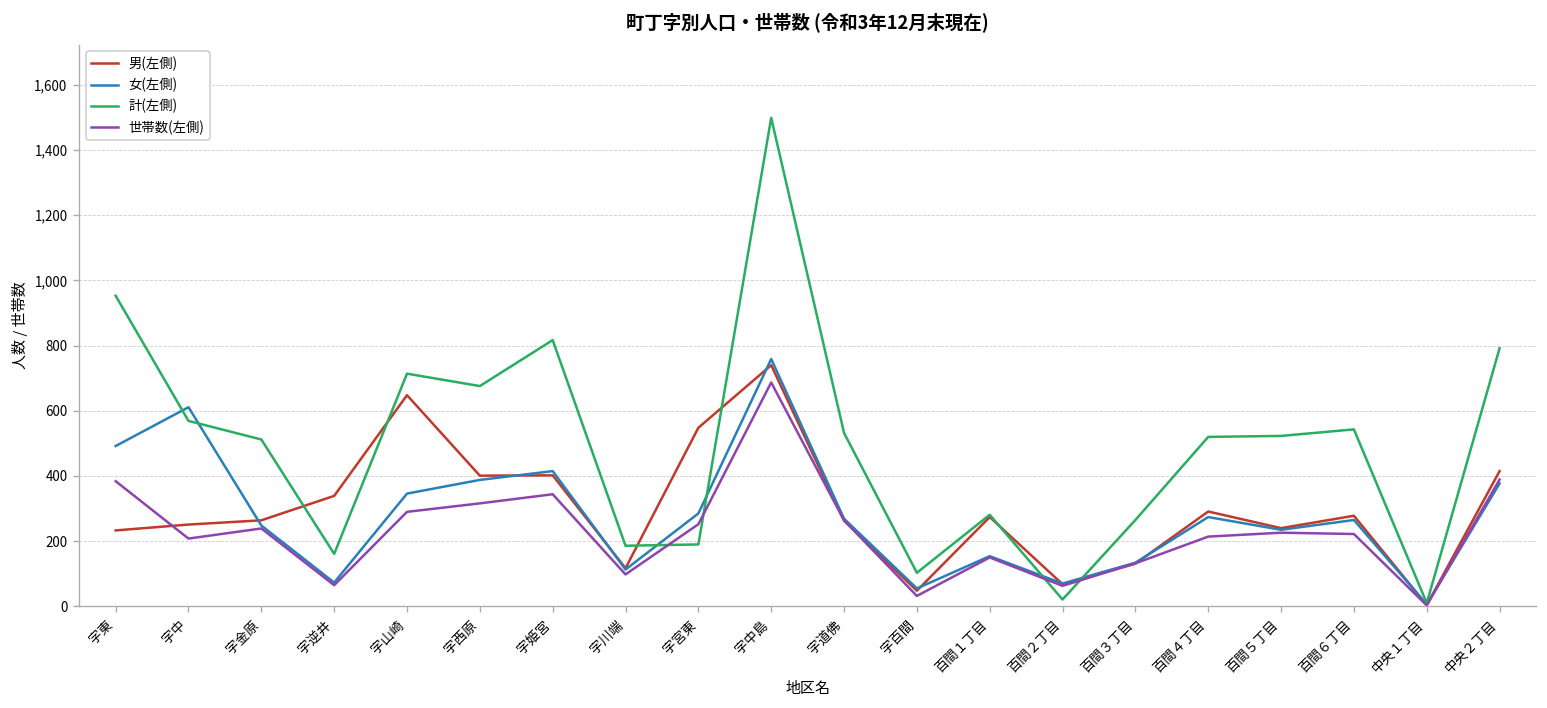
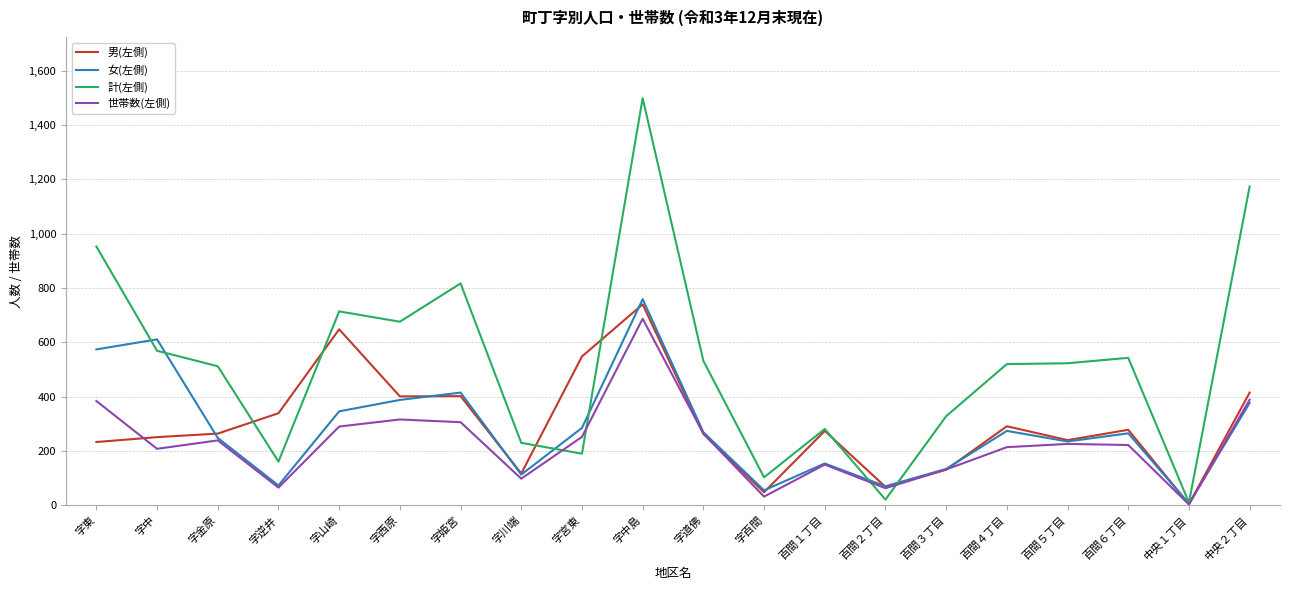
女(左側), 字東: 490 -> 570
世帯数(左側), 字姫宮: 340 -> 310
計(左側), 字川端: 190 -> 230
計(左側), 百間３丁目: 270 -> 330
計(左側), 中央２丁目: 790 -> 1,170
